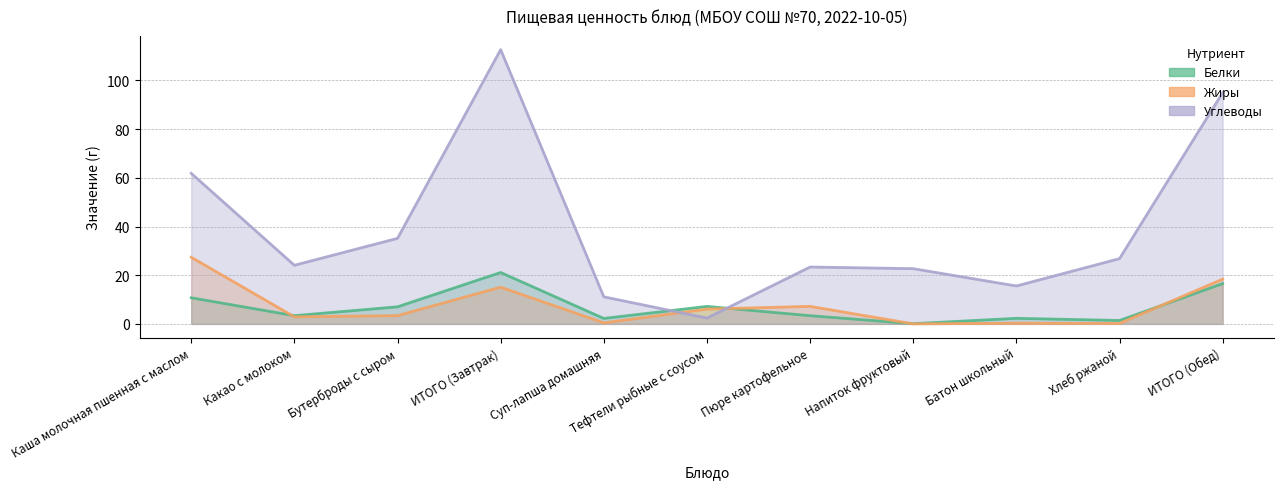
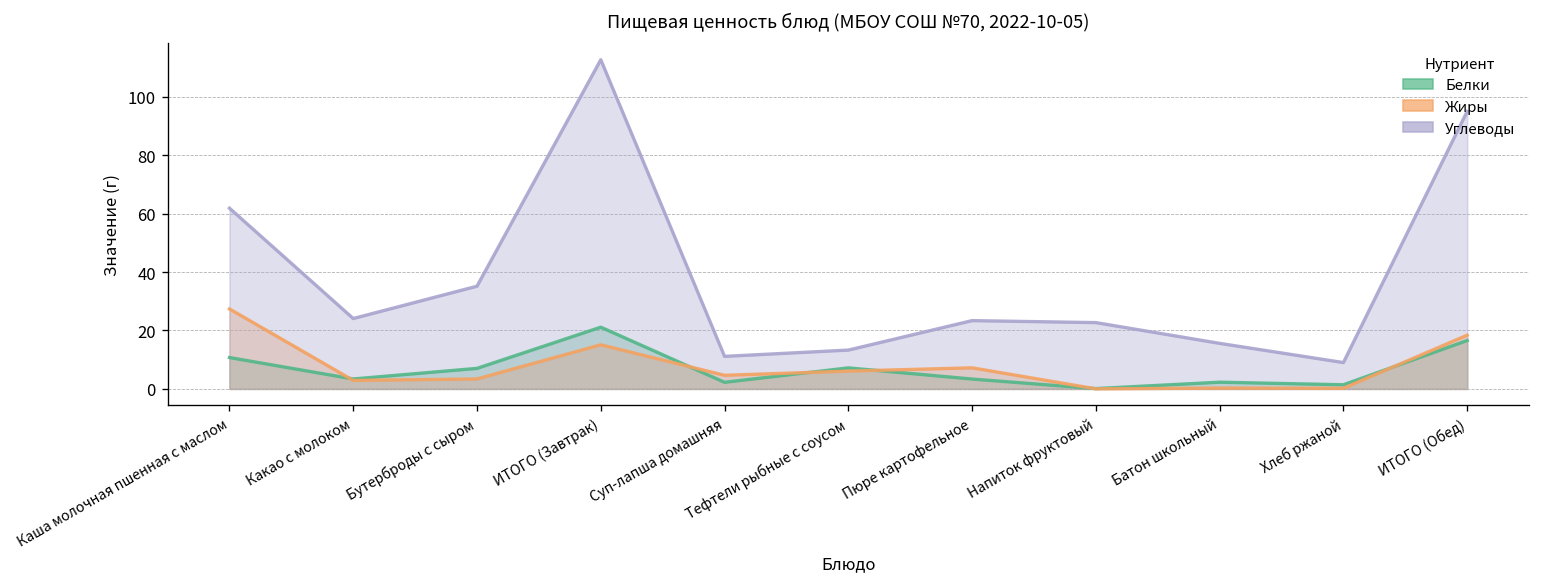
Жиры, Суп-лапша домашняя: 0 -> 5
Углеводы, Тефтели рыбные с соусом: 2 -> 13
Углеводы, Хлеб ржаной: 27 -> 9
